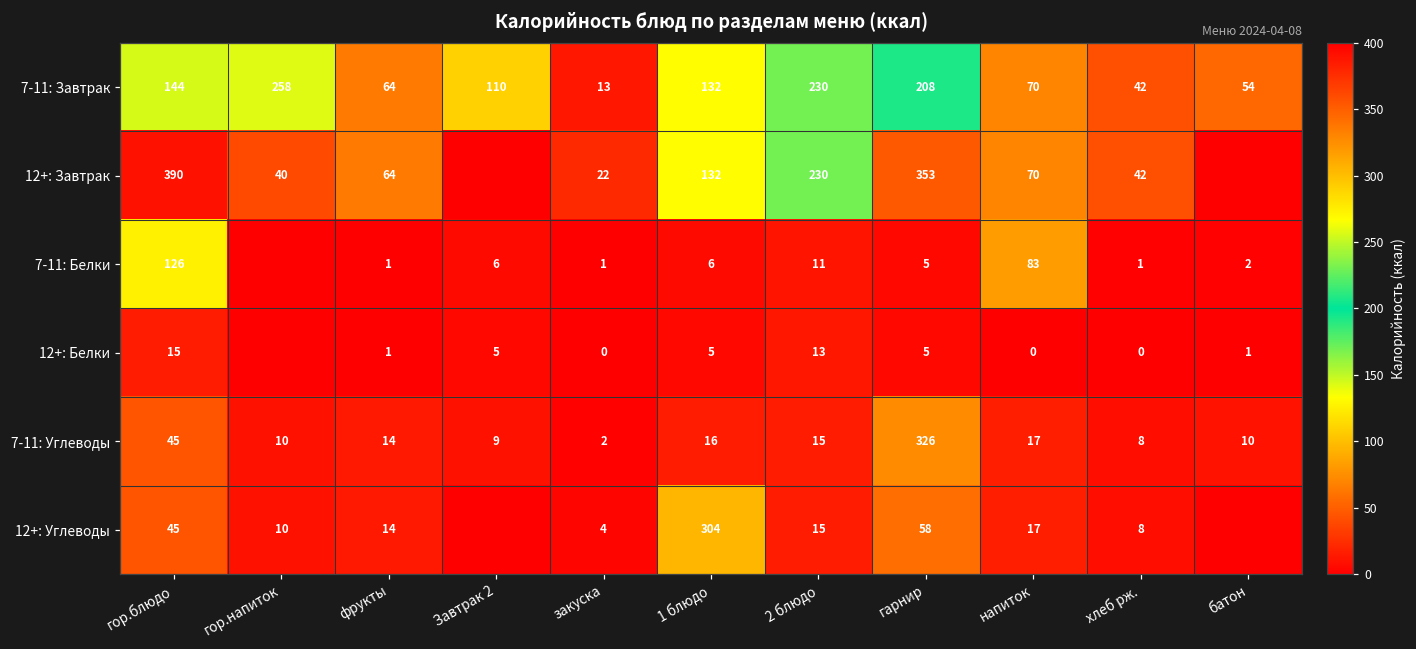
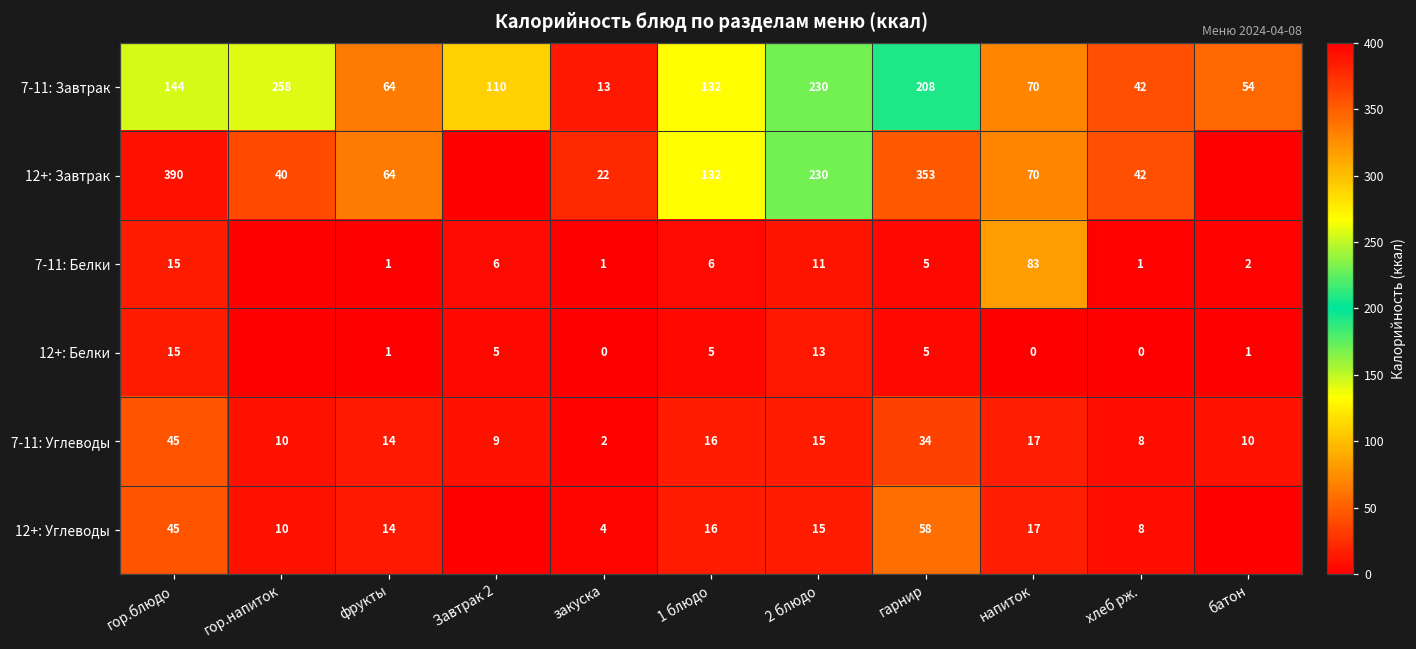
7-11: Белки, гор.блюдо: 126 -> 15
7-11: Углеводы, гарнир: 326 -> 34
12+: Углеводы, 1 блюдо: 304 -> 16
